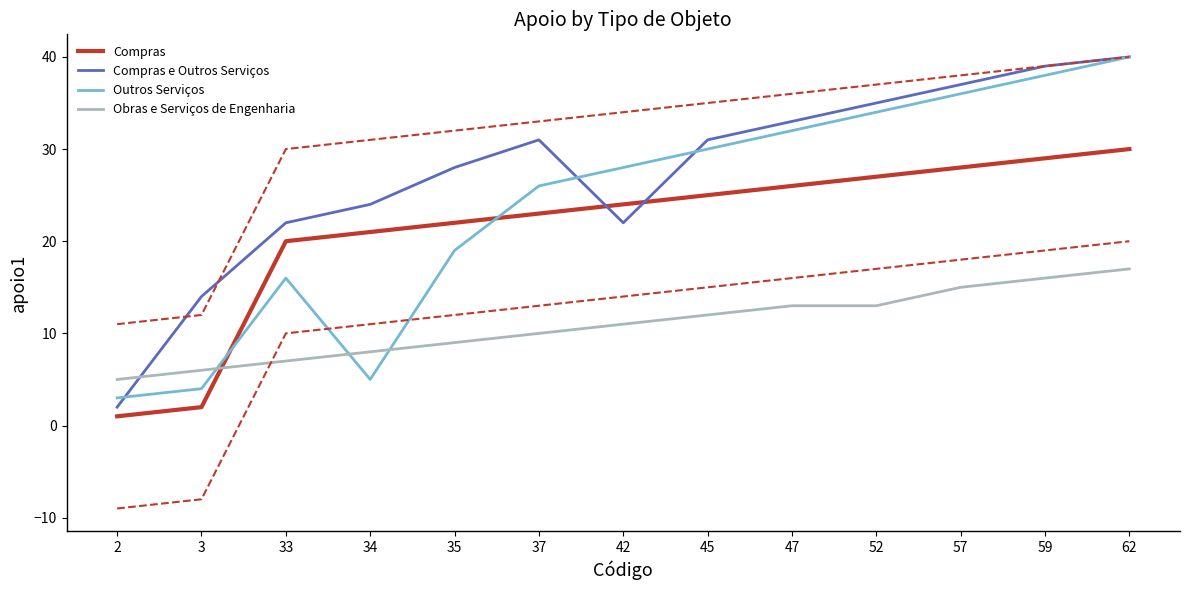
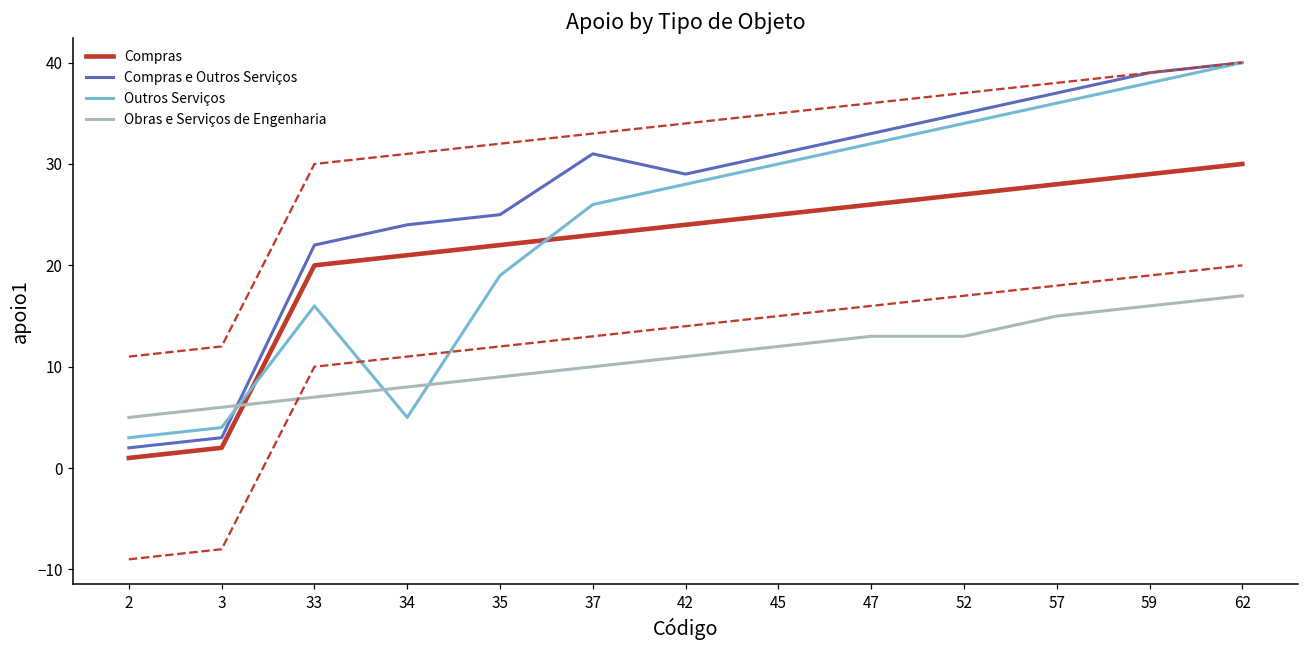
Compras e Outros Serviços, 3: 14 -> 3
Compras e Outros Serviços, 35: 28 -> 25
Compras e Outros Serviços, 42: 22 -> 29
